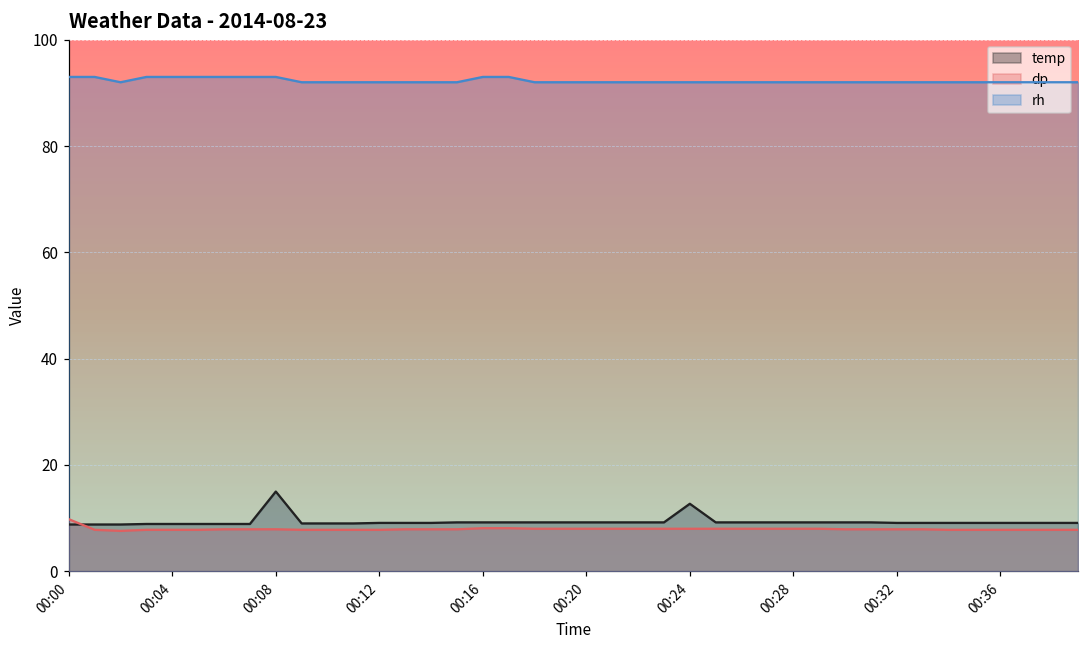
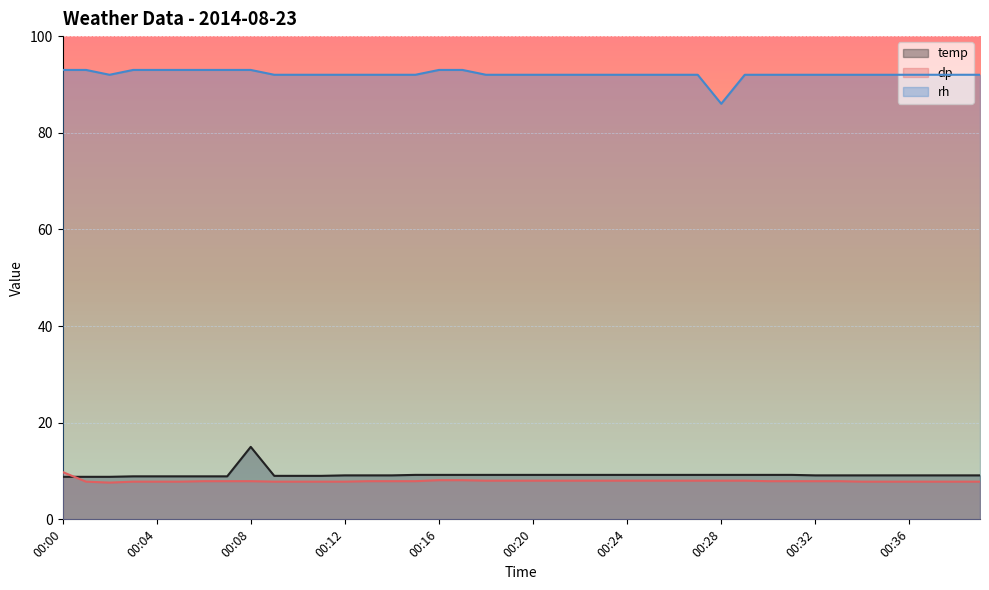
temp, 00:24: 13 -> 9
rh, 00:28: 92 -> 86
